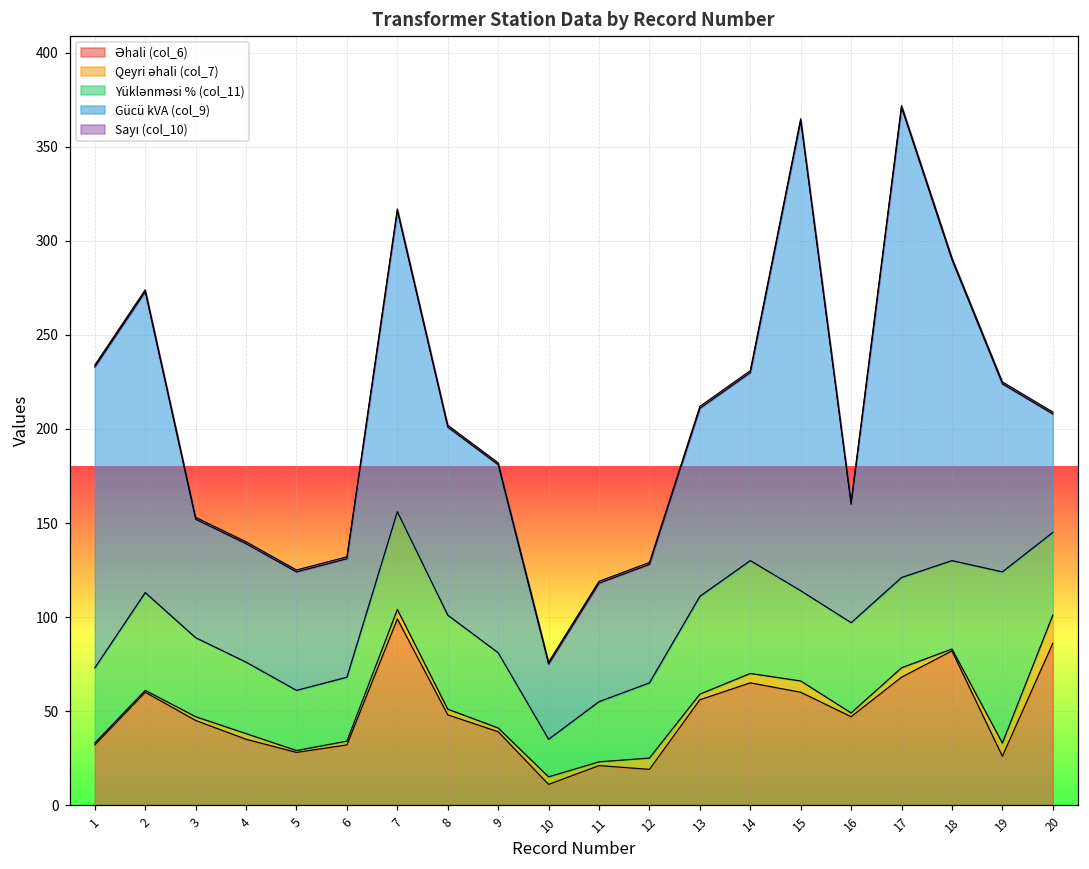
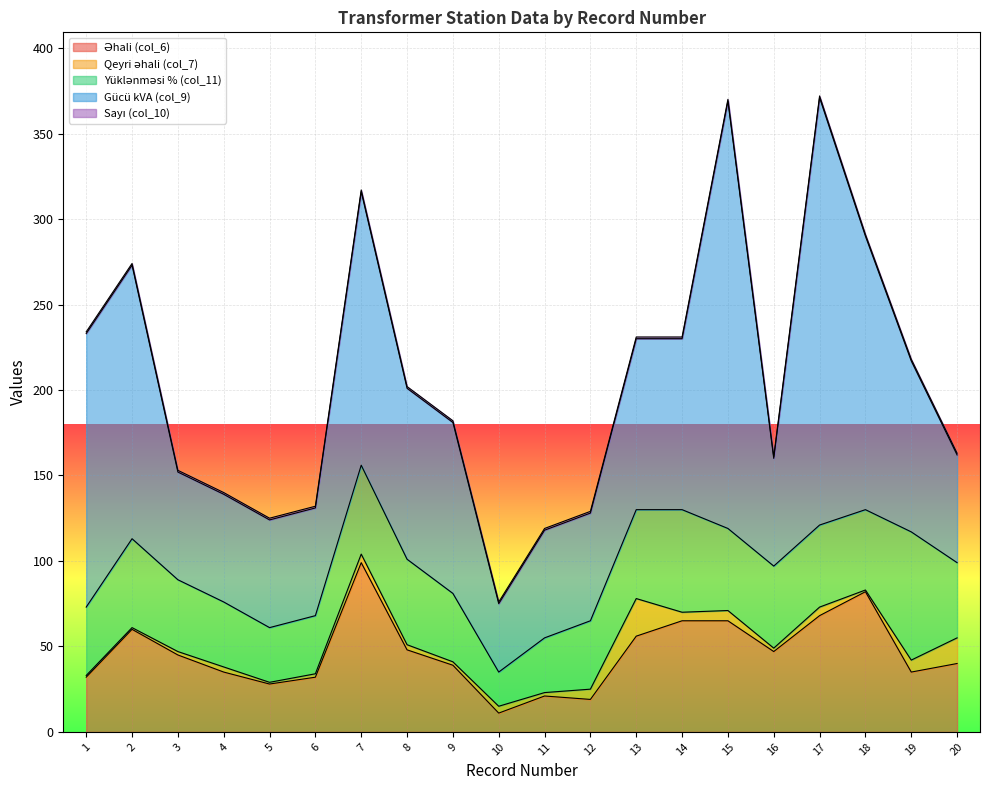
Qeyri əhali (col_7), 13: 3 -> 22
Əhali (col_6), 15: 60 -> 65
Əhali (col_6), 19: 26 -> 35
Yüklənməsi % (col_11), 19: 91 -> 75
Əhali (col_6), 20: 86 -> 40
